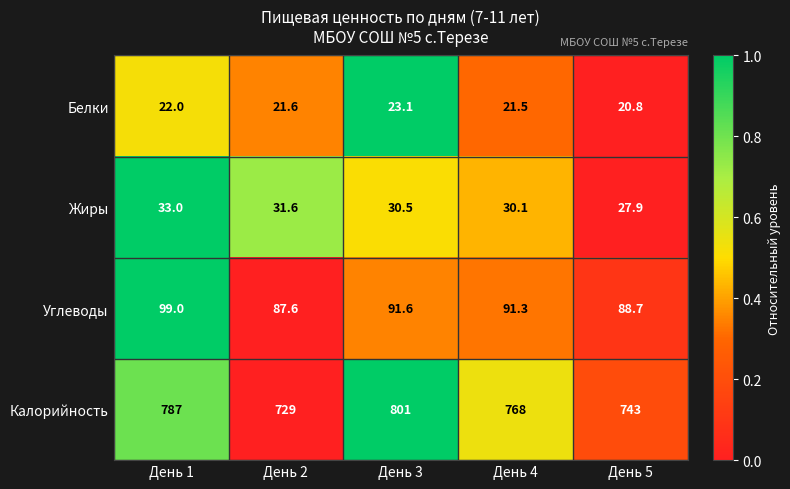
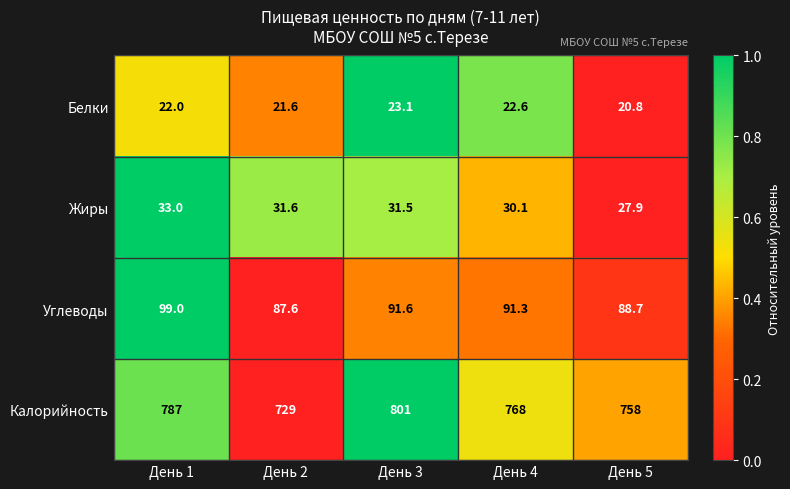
Белки, День 4: 21.5 -> 22.6
Жиры, День 3: 30.5 -> 31.5
Калорийность, День 5: 743 -> 758
